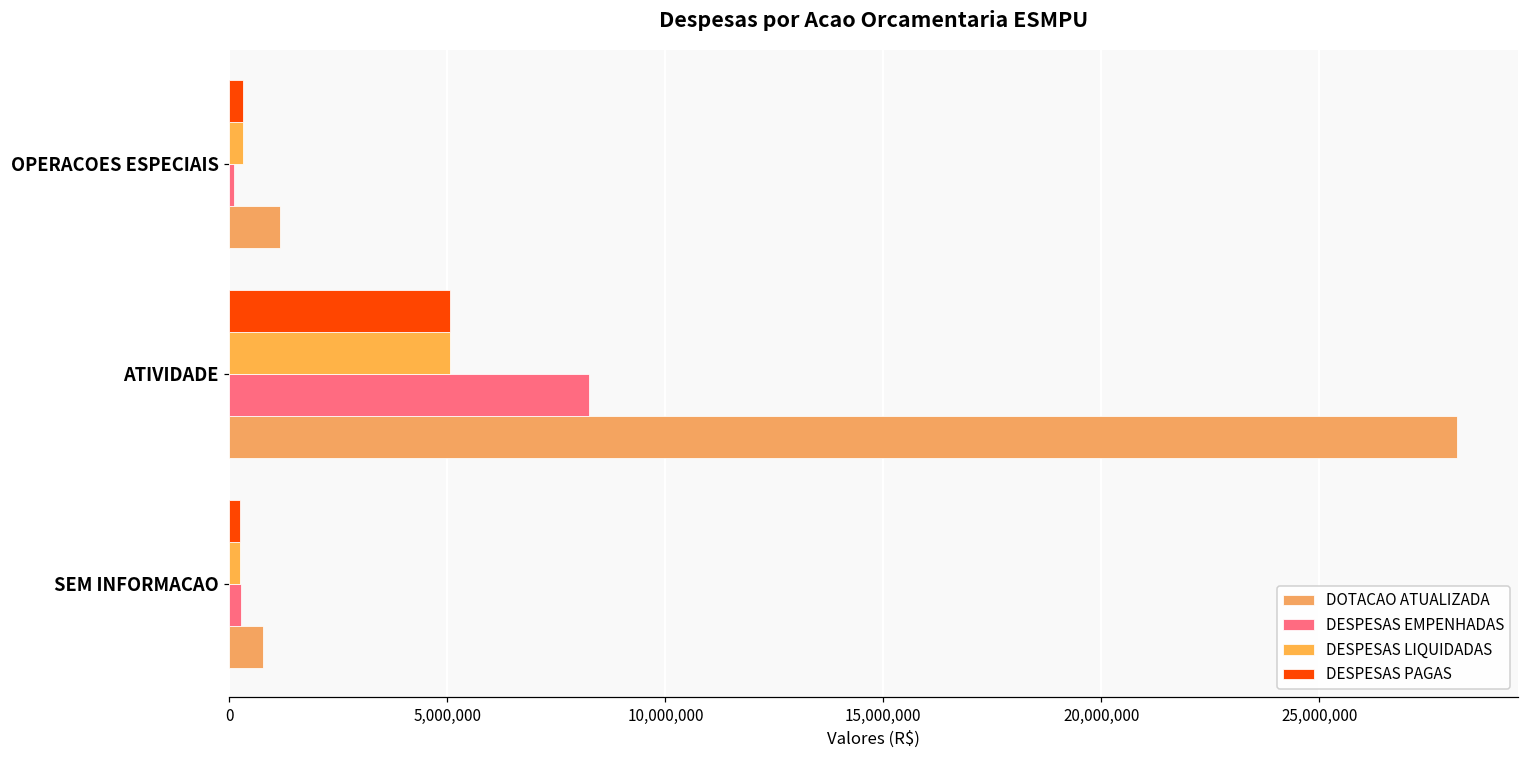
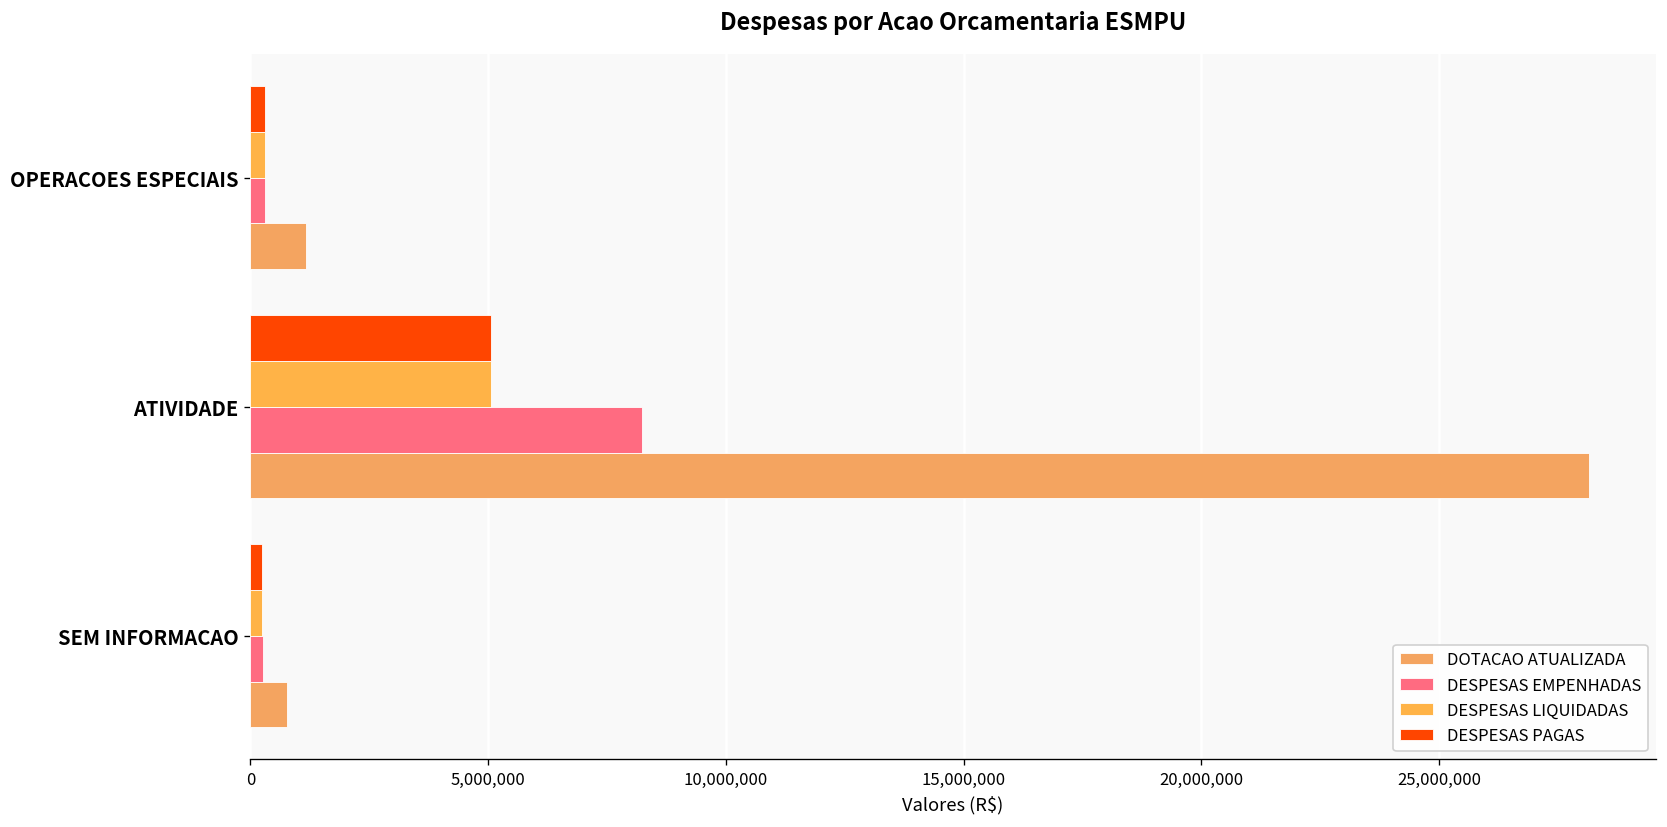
DESPESAS EMPENHADAS, OPERACOES ESPECIAIS: 100,000 -> 300,000
